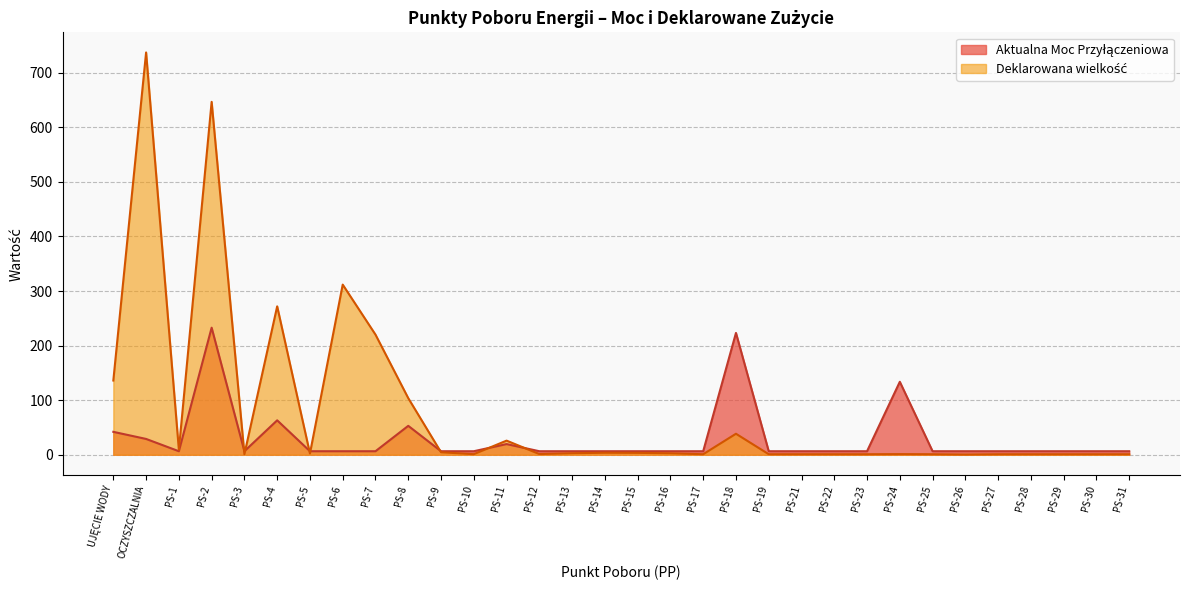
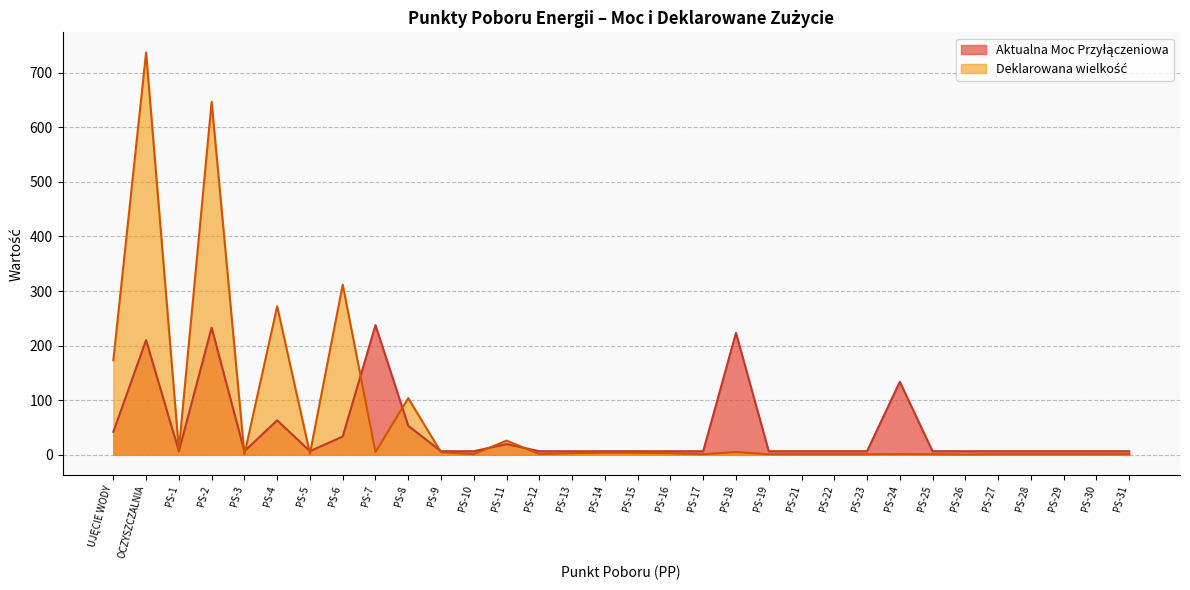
Deklarowana wielkość, UJĘCIE WODY: 140 -> 170
Aktualna Moc Przyłączeniowa, OCZYSZCZALNIA: 30 -> 210
Aktualna Moc Przyłączeniowa, PS-6: 10 -> 30
Aktualna Moc Przyłączeniowa, PS-7: 10 -> 240
Deklarowana wielkość, PS-7: 220 -> 10
Deklarowana wielkość, PS-18: 40 -> 10
